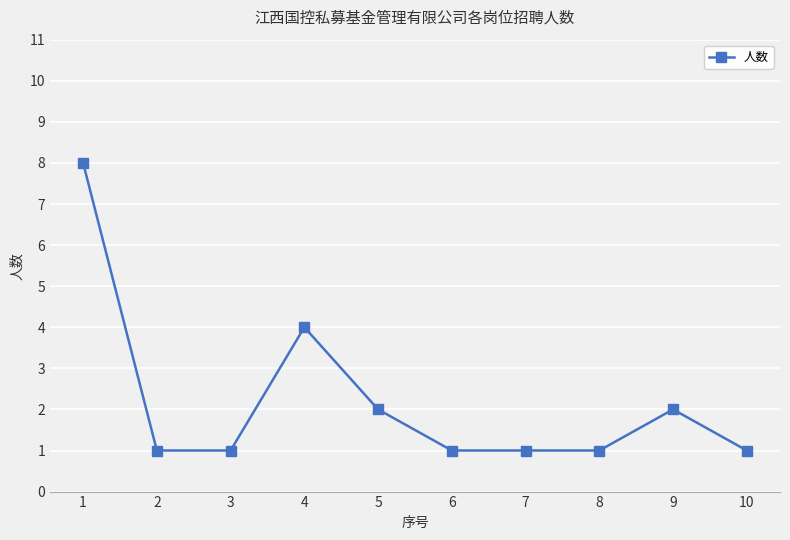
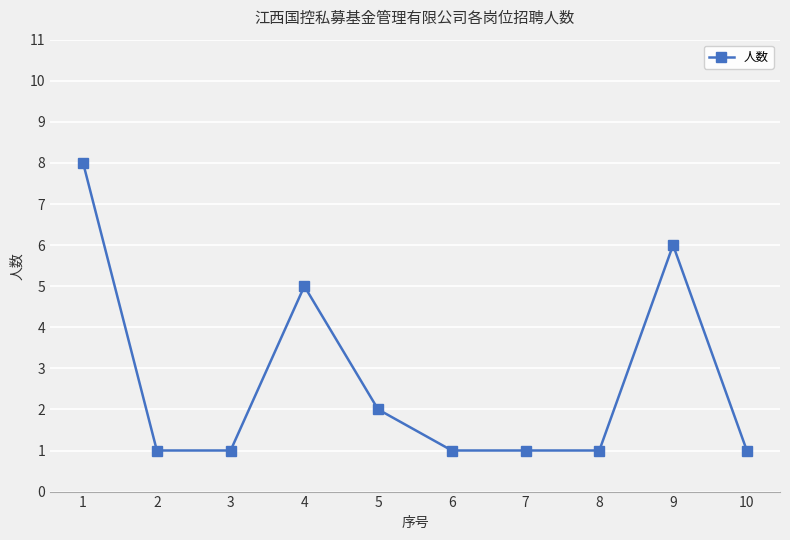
4: 4 -> 5
9: 2 -> 6
